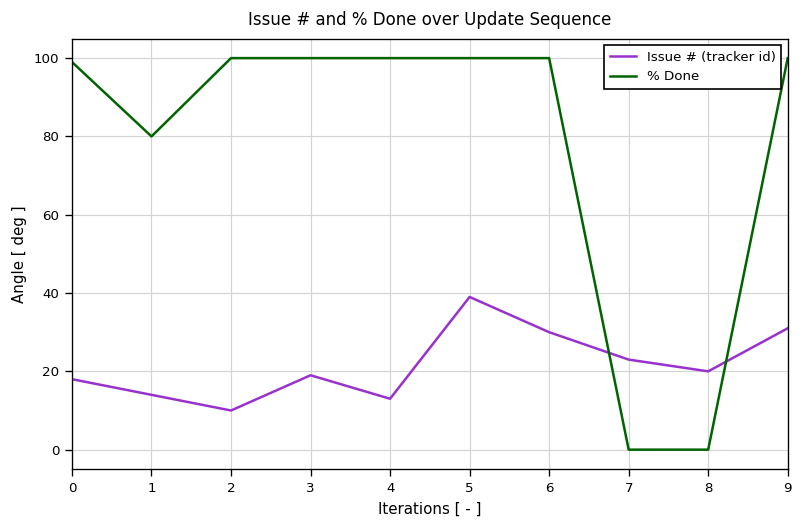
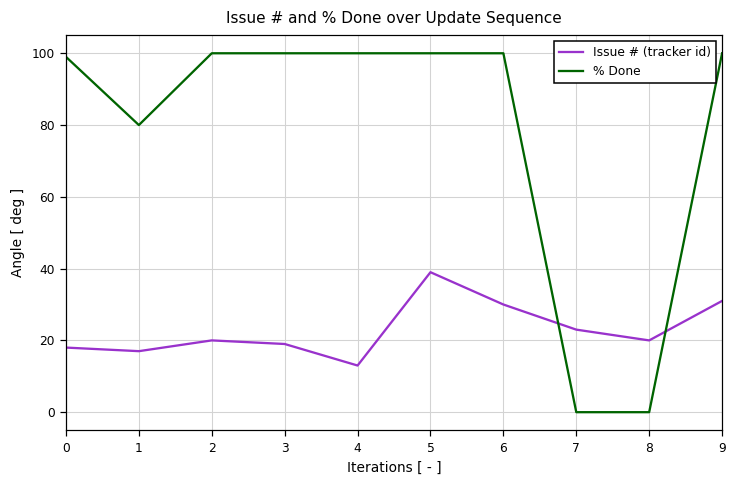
Issue # (tracker id), 1: 14 -> 17
Issue # (tracker id), 2: 10 -> 20
